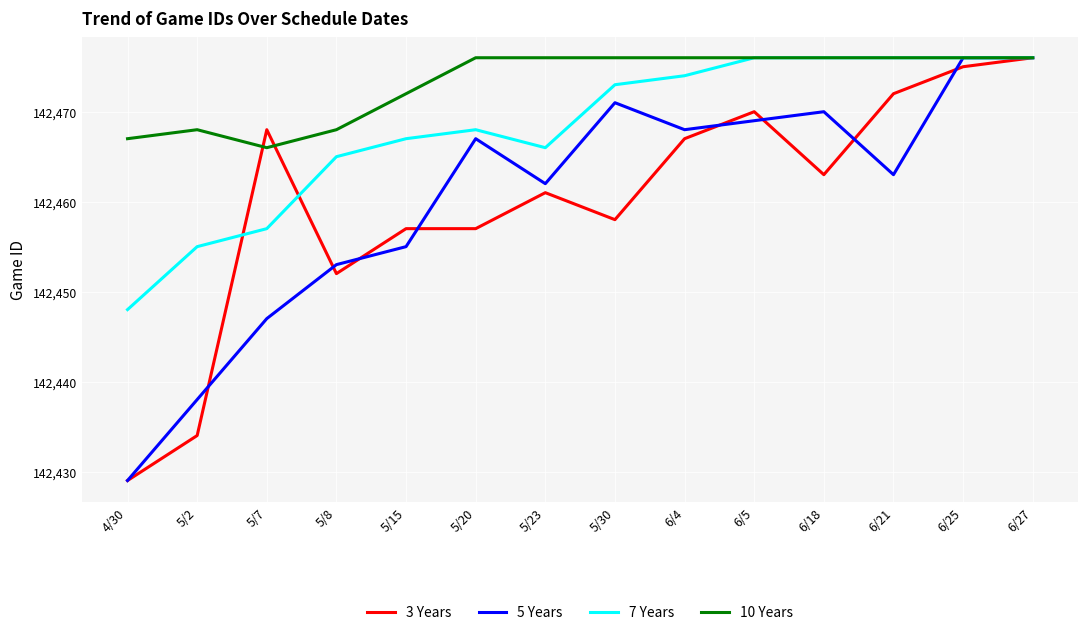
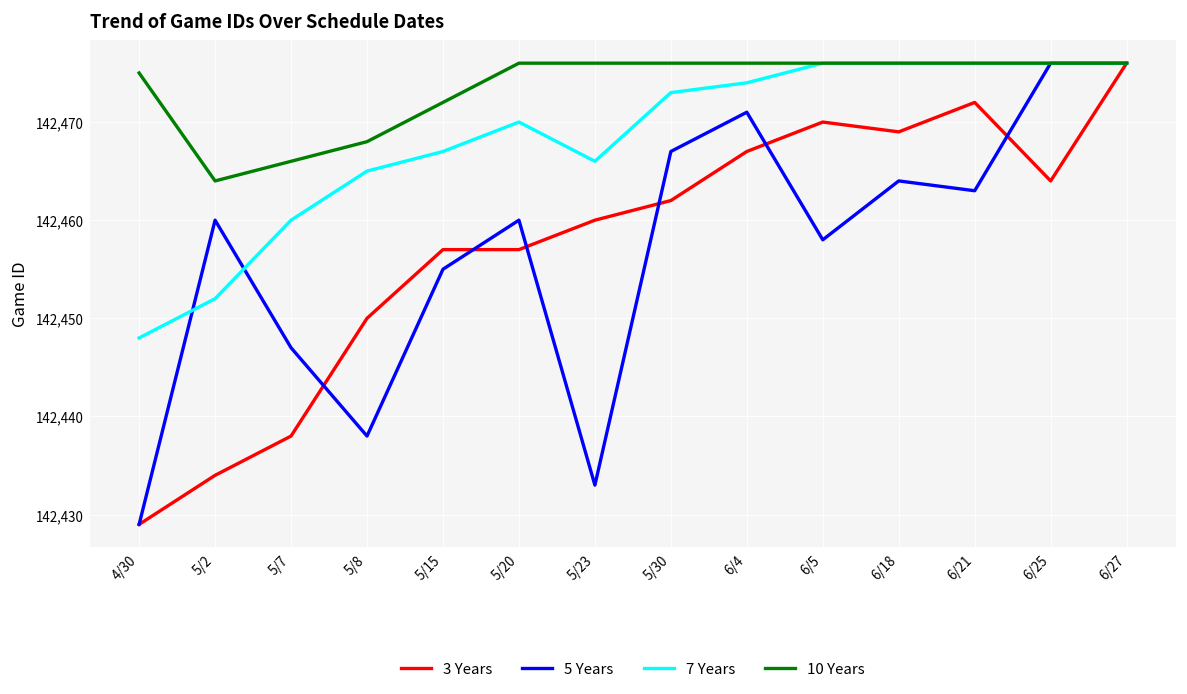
10 Years, 4/30: 142,467 -> 142,475
5 Years, 5/2: 142,438 -> 142,460
7 Years, 5/2: 142,455 -> 142,452
10 Years, 5/2: 142,468 -> 142,464
3 Years, 5/7: 142,468 -> 142,438
7 Years, 5/7: 142,457 -> 142,460
3 Years, 5/8: 142,452 -> 142,450
5 Years, 5/8: 142,453 -> 142,438
5 Years, 5/20: 142,467 -> 142,460
7 Years, 5/20: 142,468 -> 142,470
3 Years, 5/23: 142,461 -> 142,460
5 Years, 5/23: 142,462 -> 142,433
3 Years, 5/30: 142,458 -> 142,462
5 Years, 5/30: 142,471 -> 142,467
5 Years, 6/4: 142,468 -> 142,471
5 Years, 6/5: 142,469 -> 142,458
3 Years, 6/18: 142,463 -> 142,469
5 Years, 6/18: 142,470 -> 142,464
3 Years, 6/25: 142,475 -> 142,464
